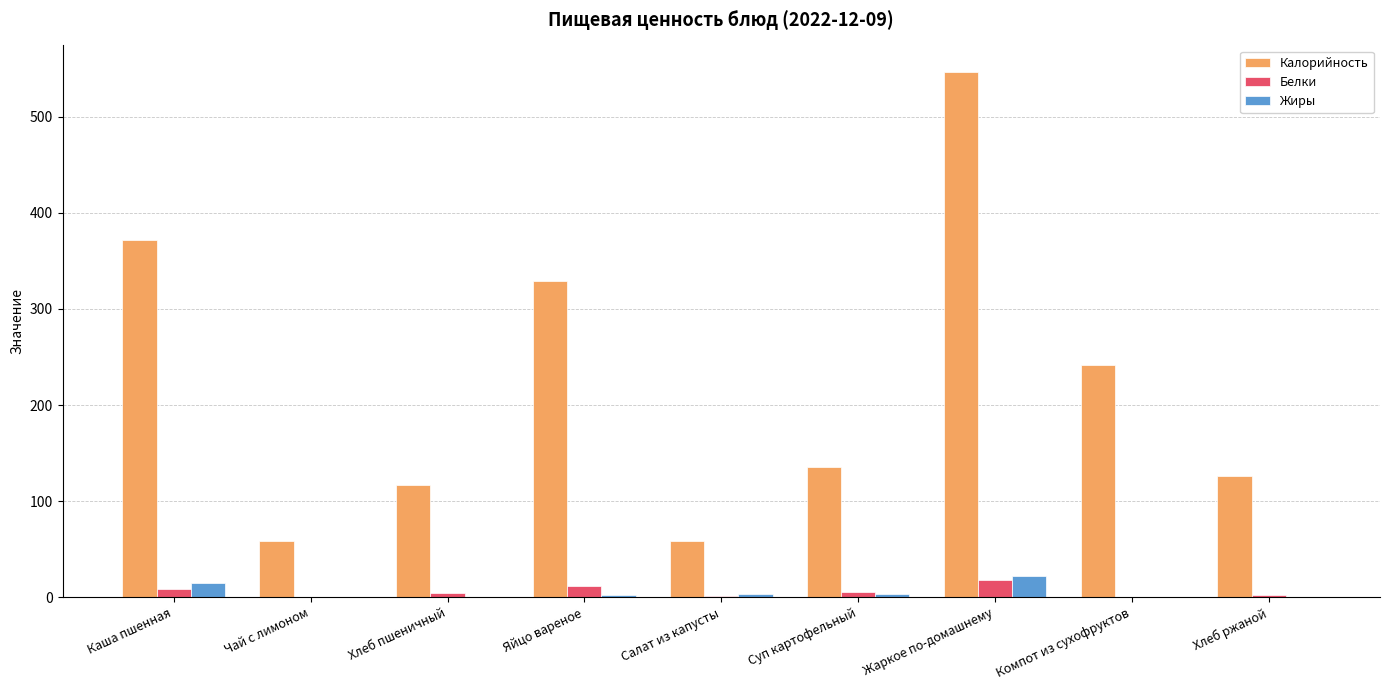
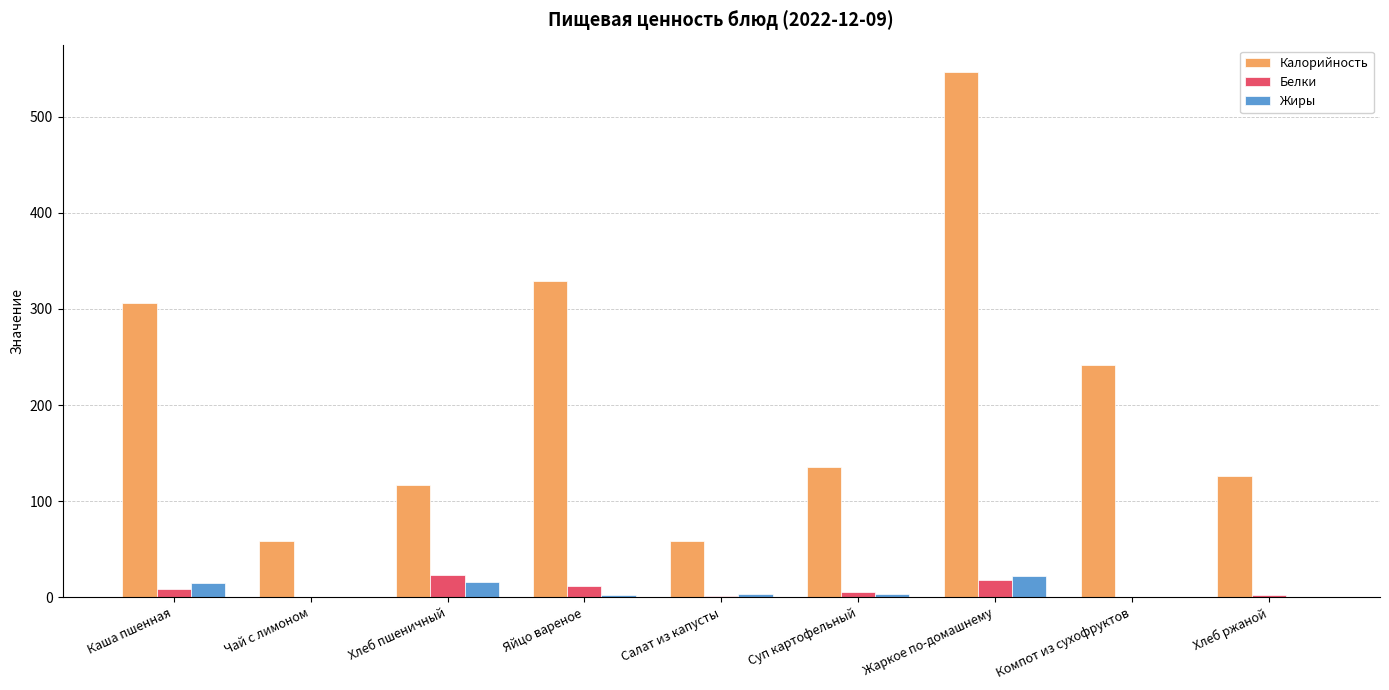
Калорийность, Каша пшенная: 370 -> 310
Белки, Хлеб пшеничный: 0 -> 20
Жиры, Хлеб пшеничный: 0 -> 20
